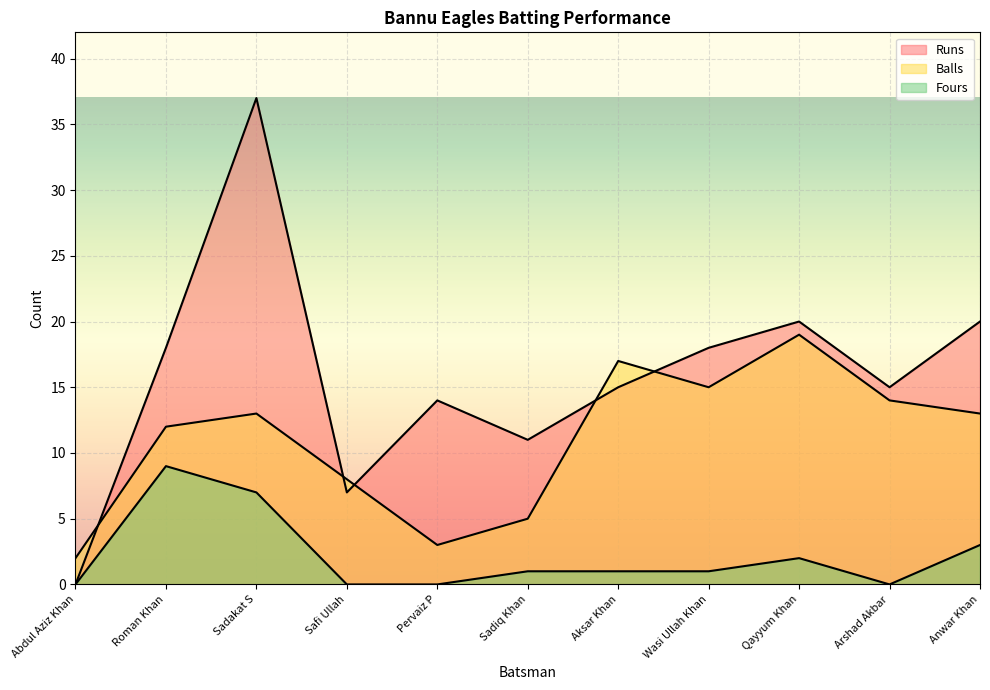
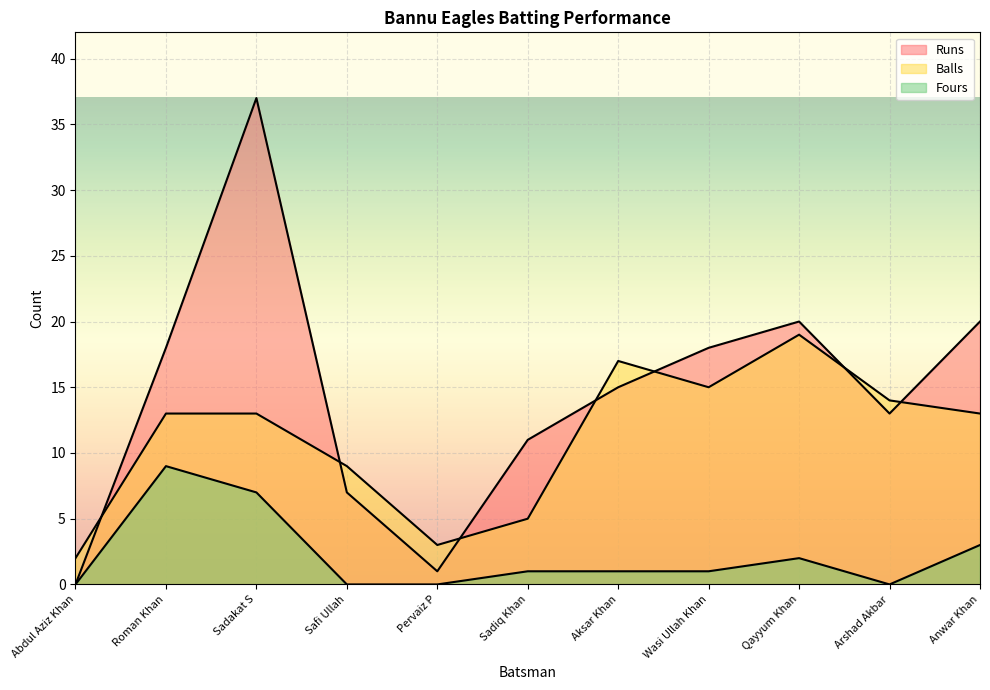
Balls, Roman Khan: 12 -> 13
Balls, Safi Ullah: 8 -> 9
Runs, Pervaiz P: 14 -> 1
Runs, Arshad Akbar: 15 -> 13
